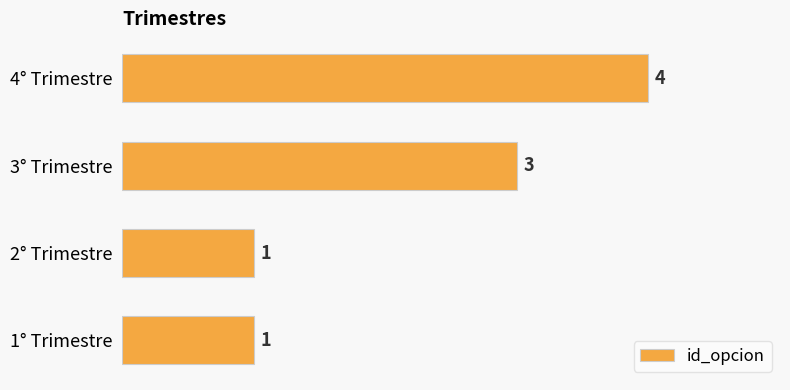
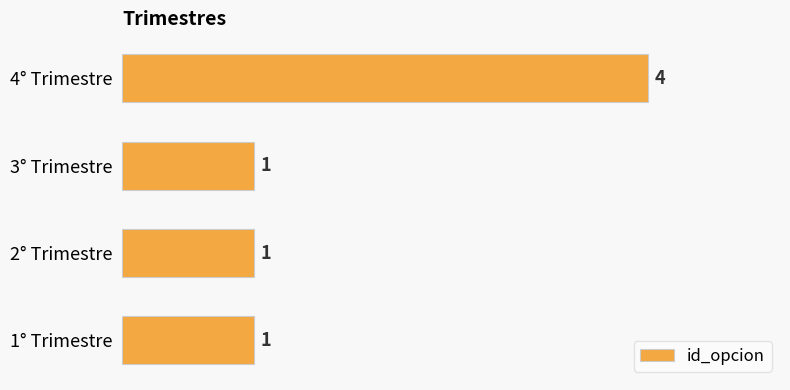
3° Trimestre: 3 -> 1
